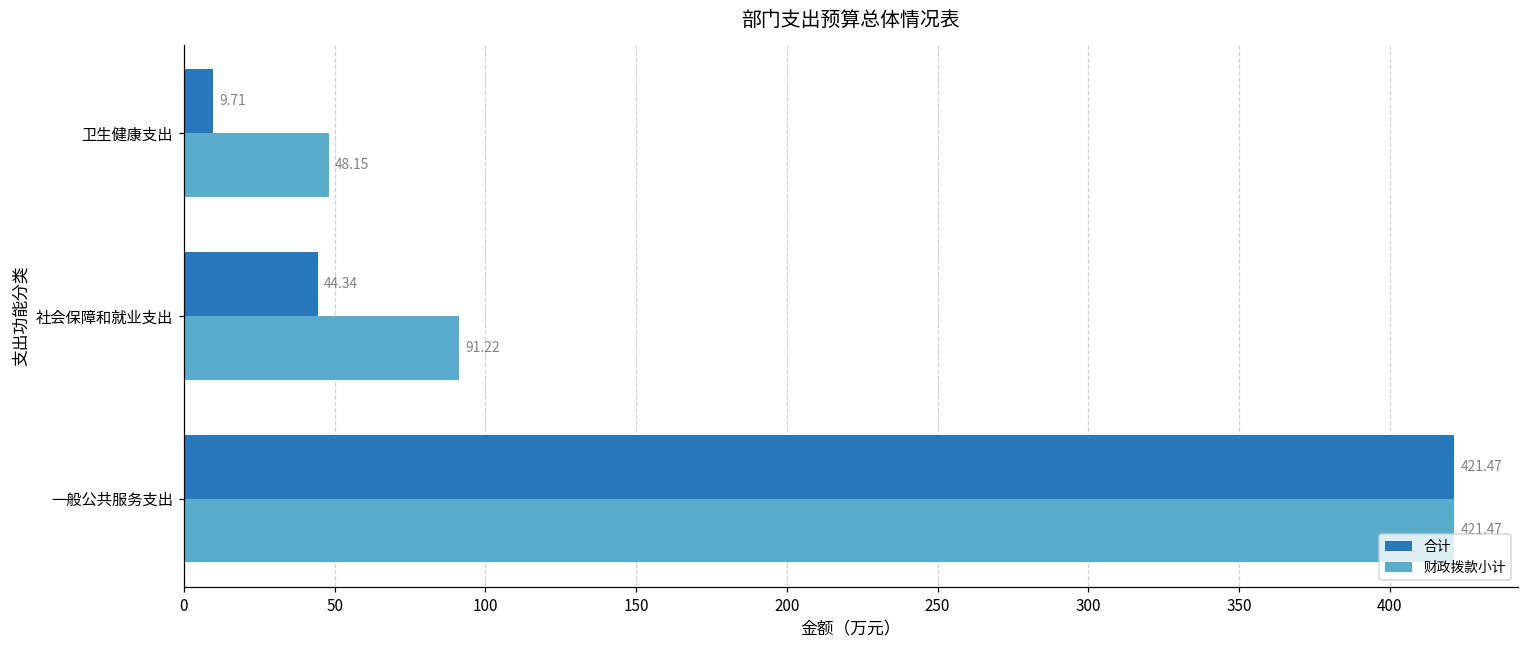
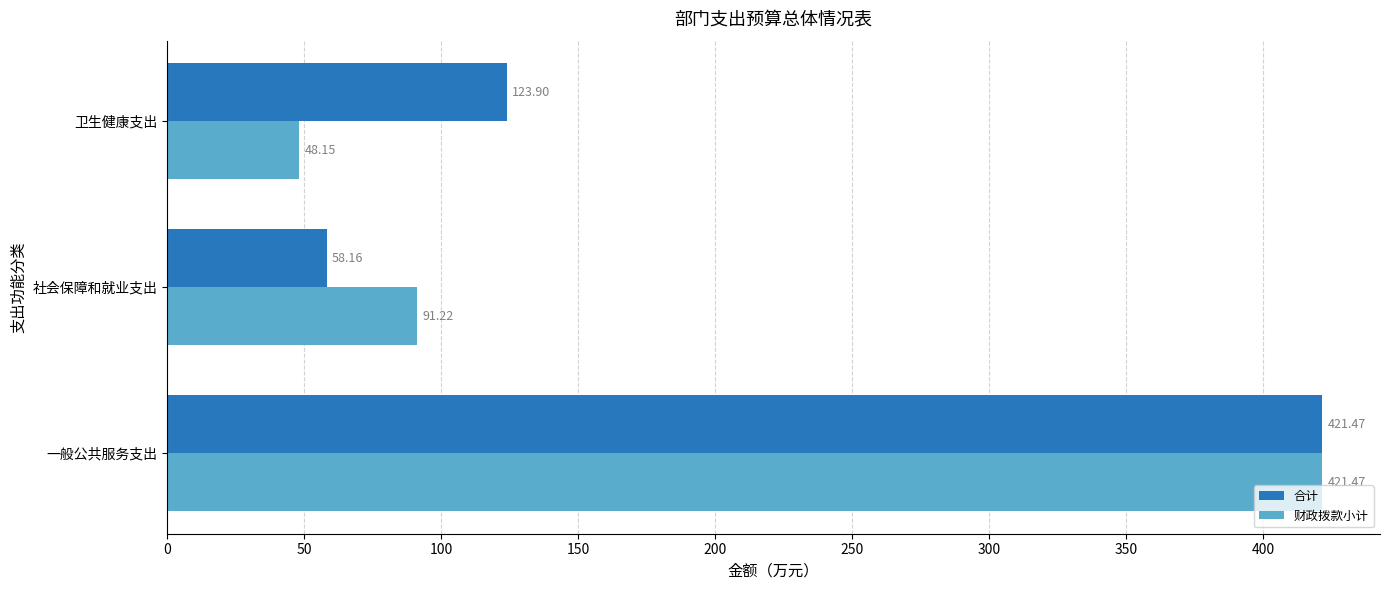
合计, 卫生健康支出: 9.71 -> 123.90
合计, 社会保障和就业支出: 44.34 -> 58.16
